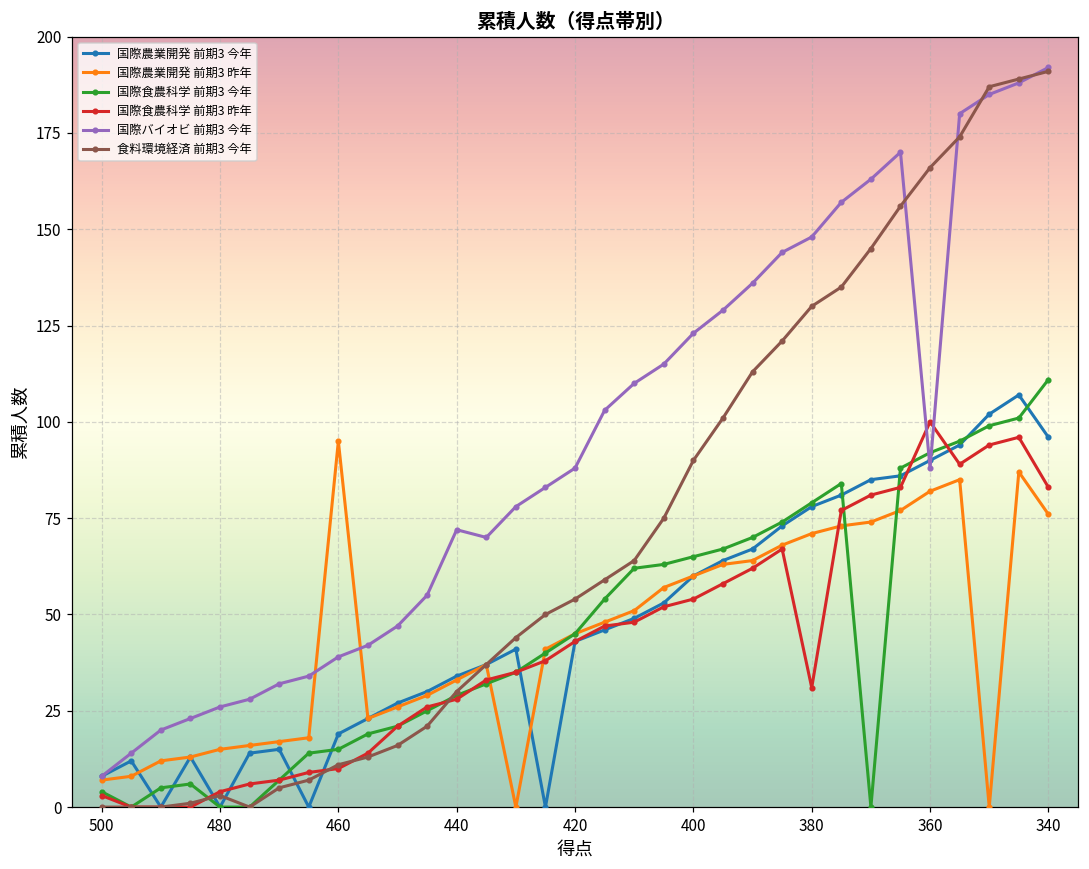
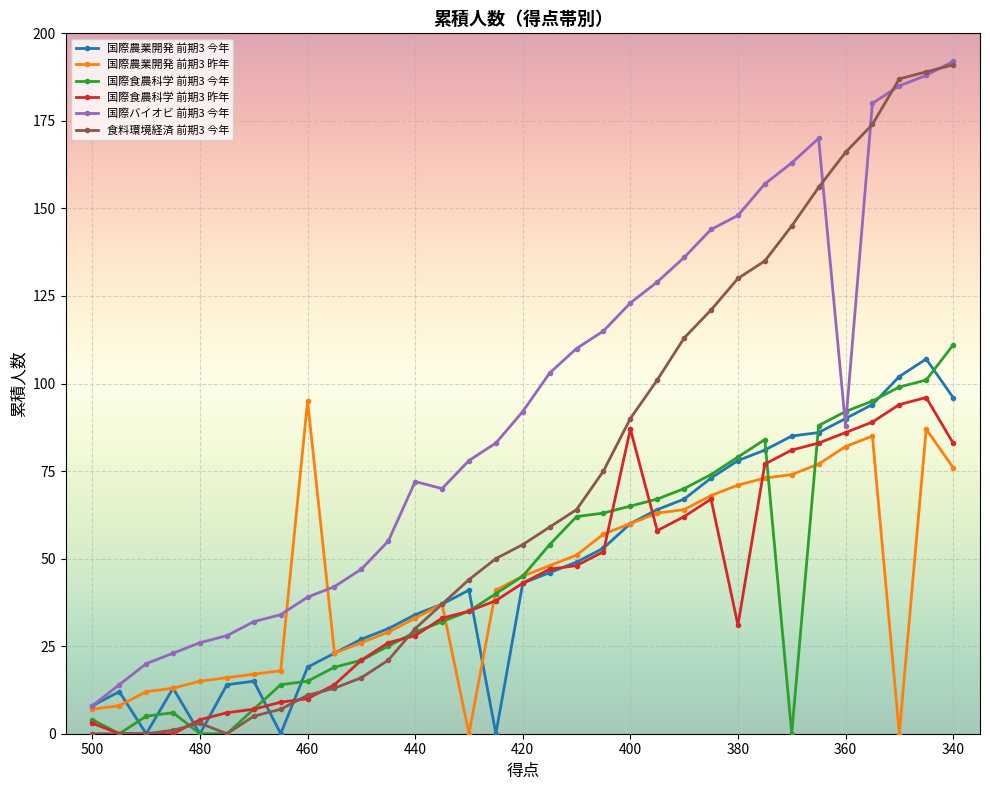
国際バイオビ 前期3 今年, 420: 88 -> 92
国際食農科学 前期3 昨年, 400: 54 -> 87
国際食農科学 前期3 昨年, 360: 100 -> 86
